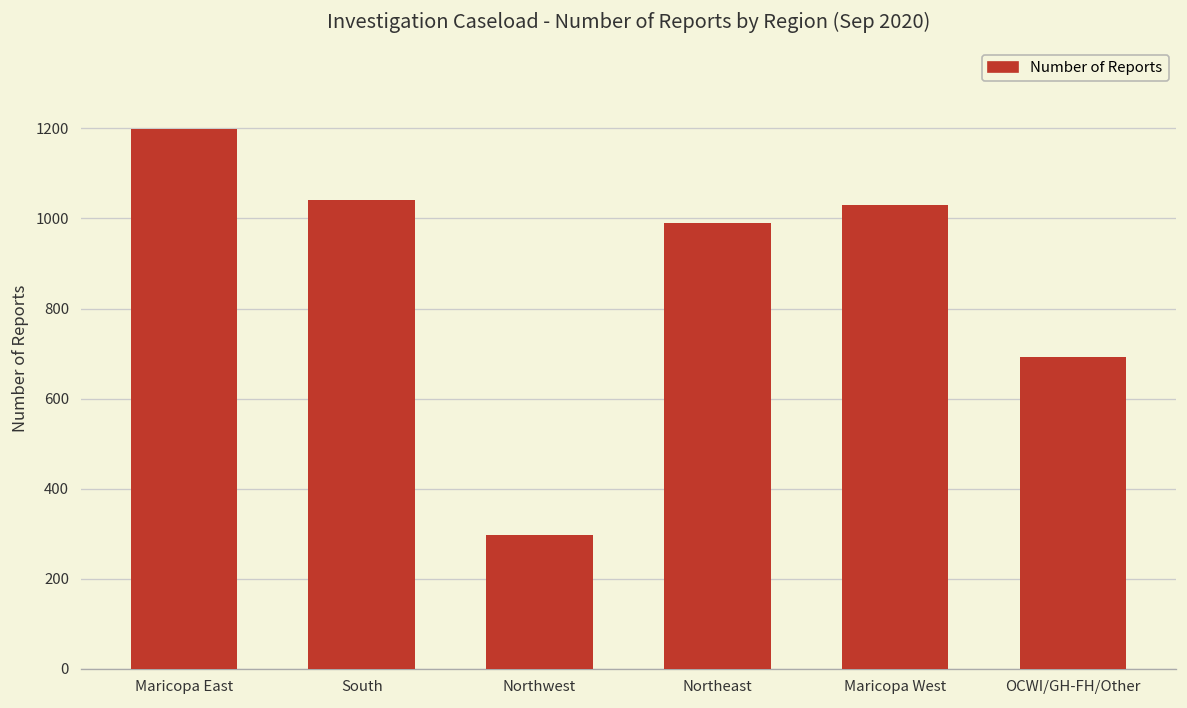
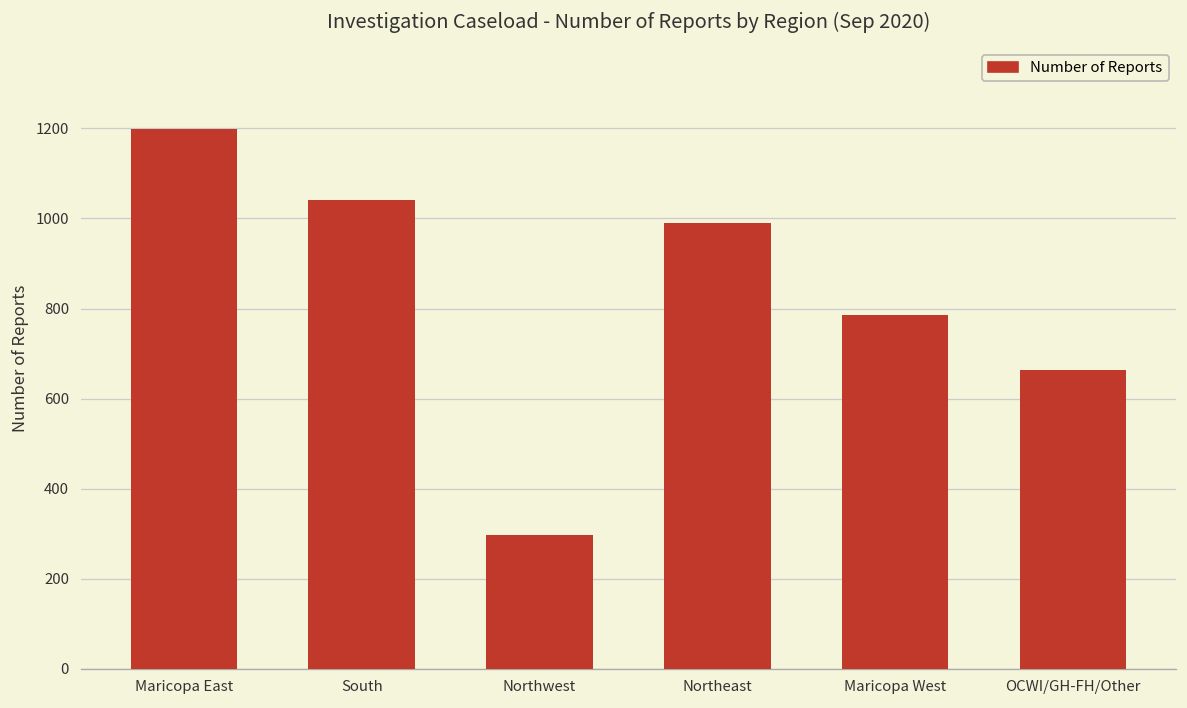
Maricopa West: 1030 -> 790
OCWI/GH-FH/Other: 690 -> 660
